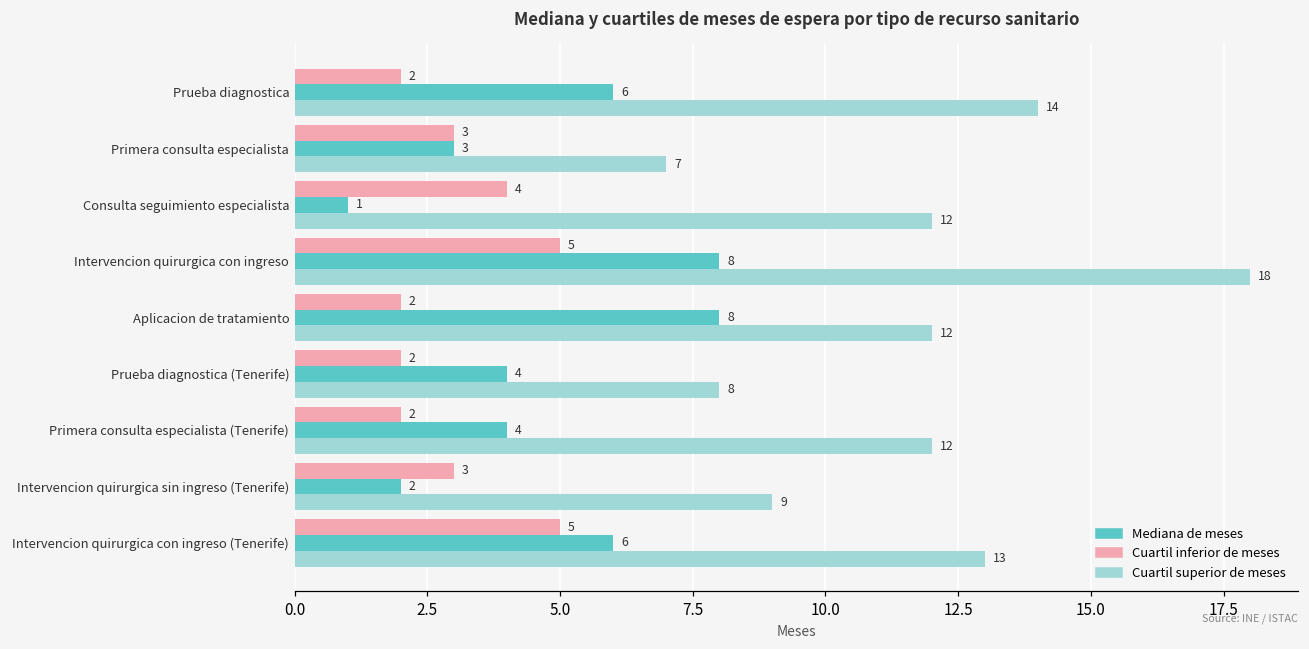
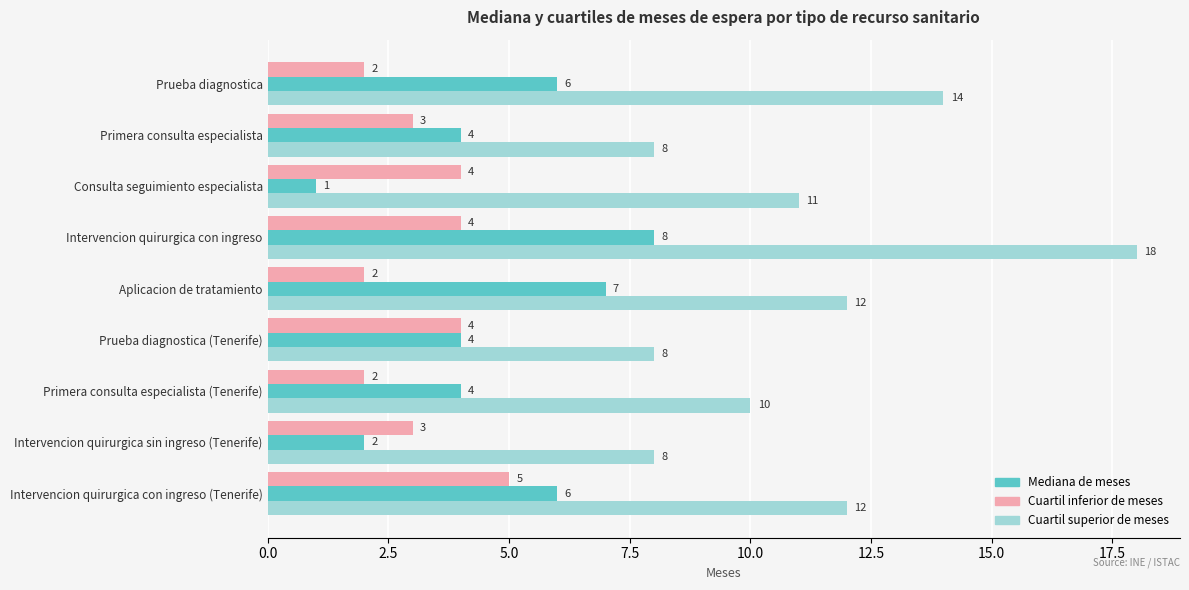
Mediana de meses, Primera consulta especialista: 3 -> 4
Cuartil superior de meses, Primera consulta especialista: 7 -> 8
Cuartil superior de meses, Consulta seguimiento especialista: 12 -> 11
Cuartil inferior de meses, Intervencion quirurgica con ingreso: 5 -> 4
Mediana de meses, Aplicacion de tratamiento: 8 -> 7
Cuartil inferior de meses, Prueba diagnostica (Tenerife): 2 -> 4
Cuartil superior de meses, Primera consulta especialista (Tenerife): 12 -> 10
Cuartil superior de meses, Intervencion quirurgica sin ingreso (Tenerife): 9 -> 8
Cuartil superior de meses, Intervencion quirurgica con ingreso (Tenerife): 13 -> 12
